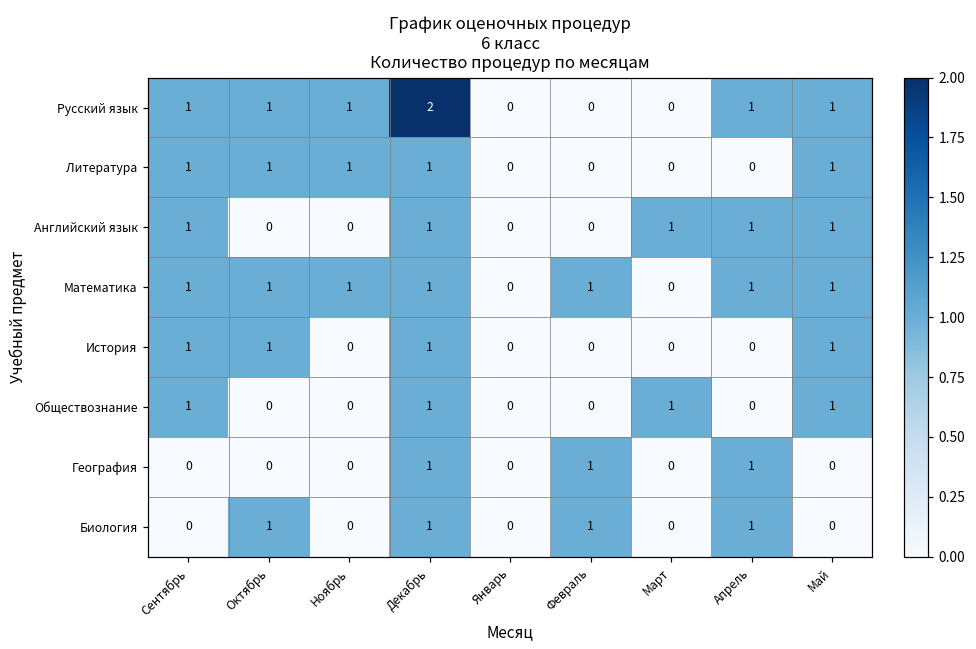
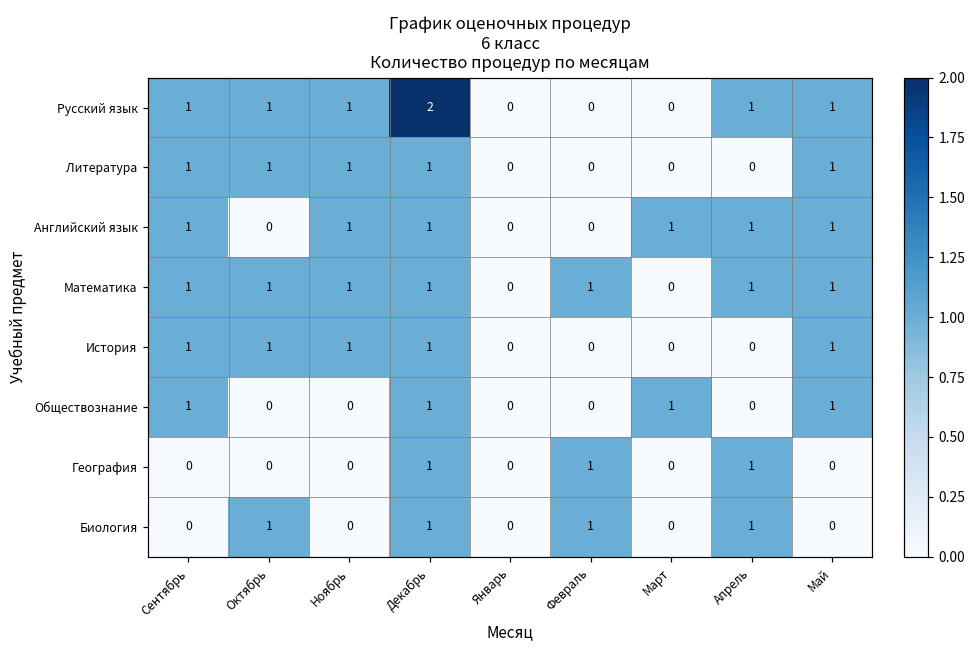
Английский язык, Ноябрь: 0 -> 1
История, Ноябрь: 0 -> 1
